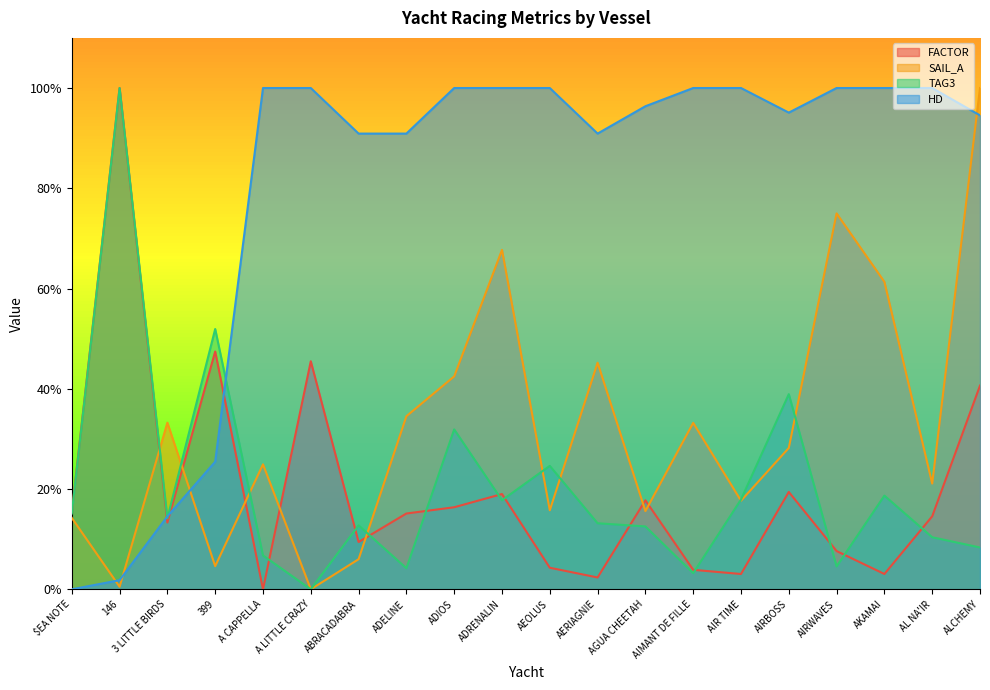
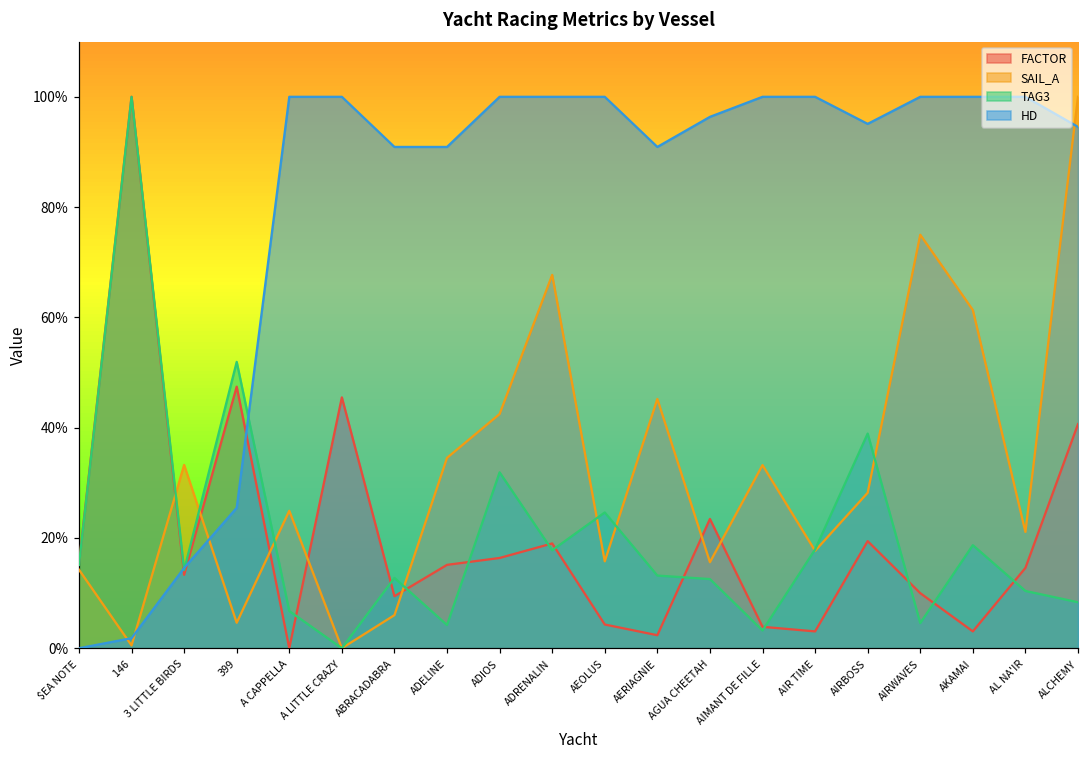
FACTOR, AGUA CHEETAH: 18% -> 23%
FACTOR, AIRWAVES: 8% -> 10%
